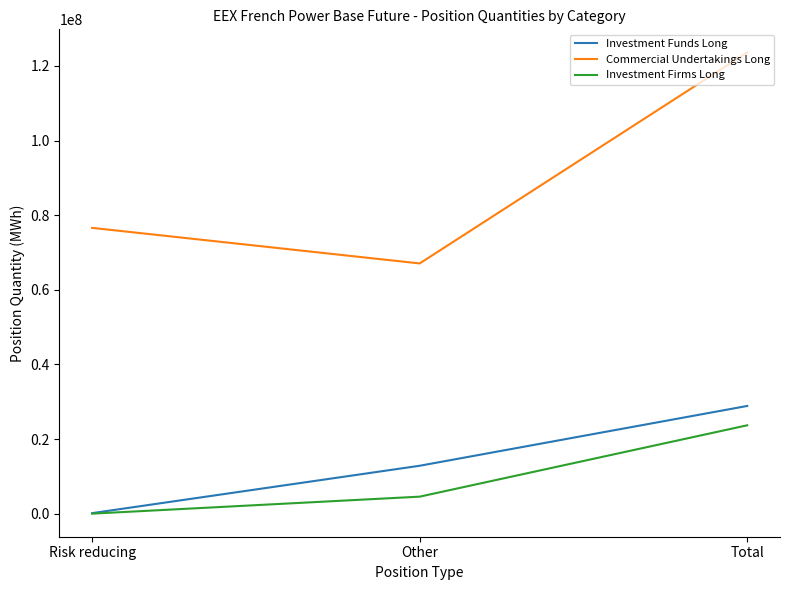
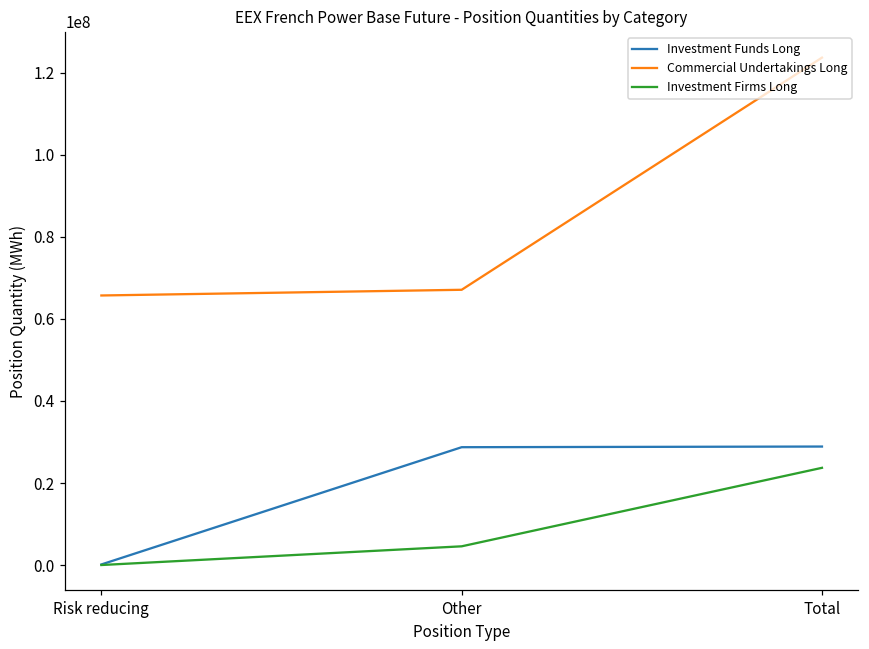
Commercial Undertakings Long, Risk reducing: 77000000 -> 66000000
Investment Funds Long, Other: 13000000 -> 29000000
